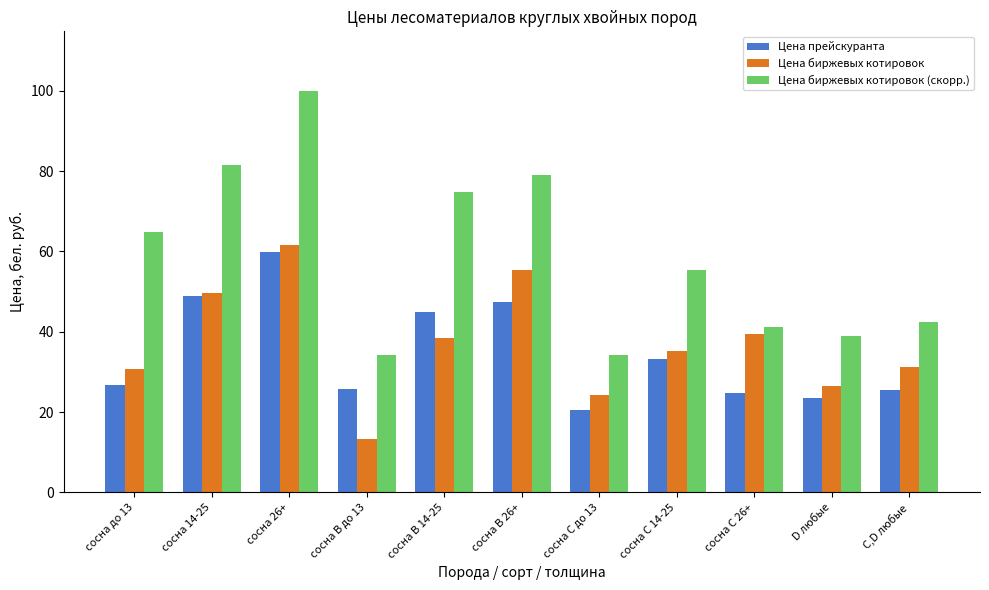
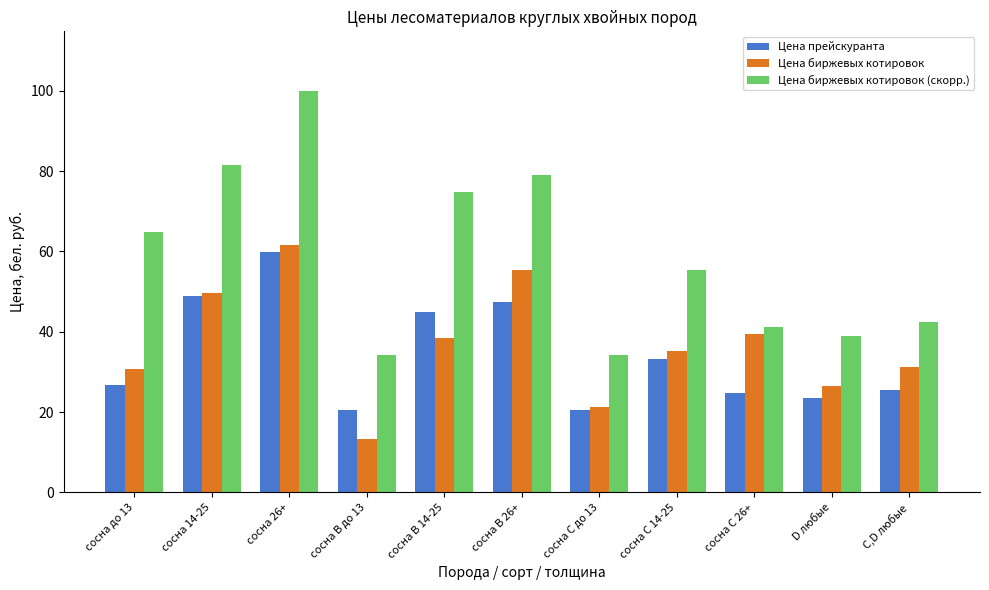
Цена прейскуранта, сосна B до 13: 26 -> 21
Цена биржевых котировок, сосна C до 13: 24 -> 21
